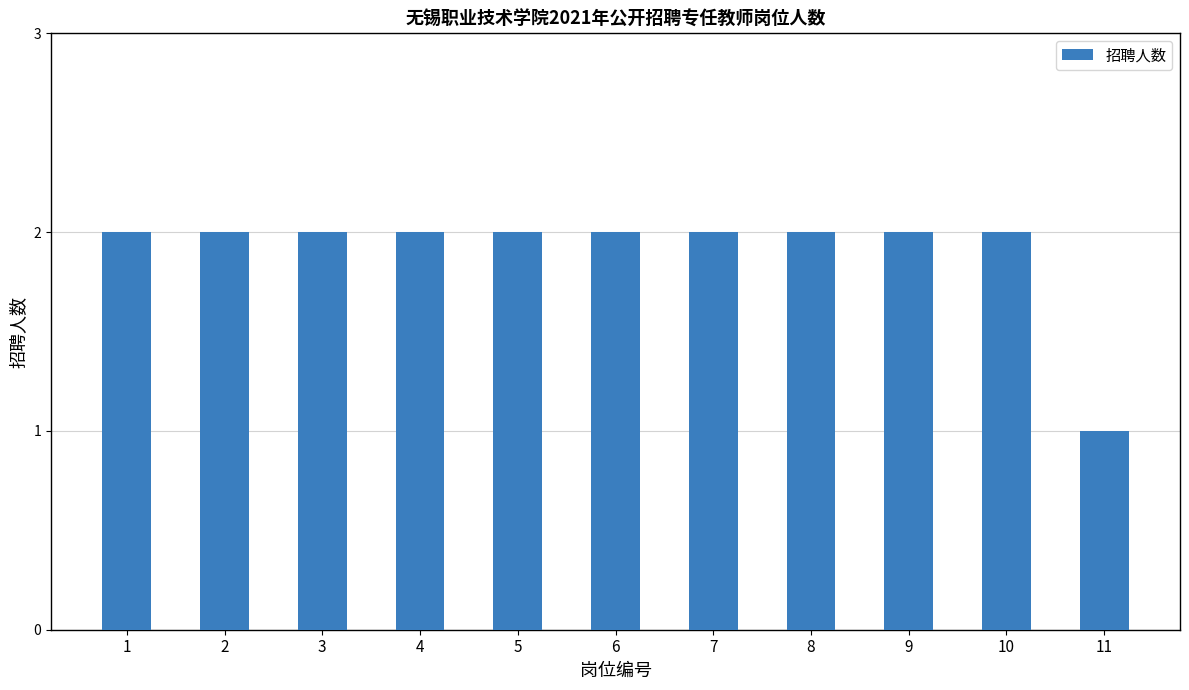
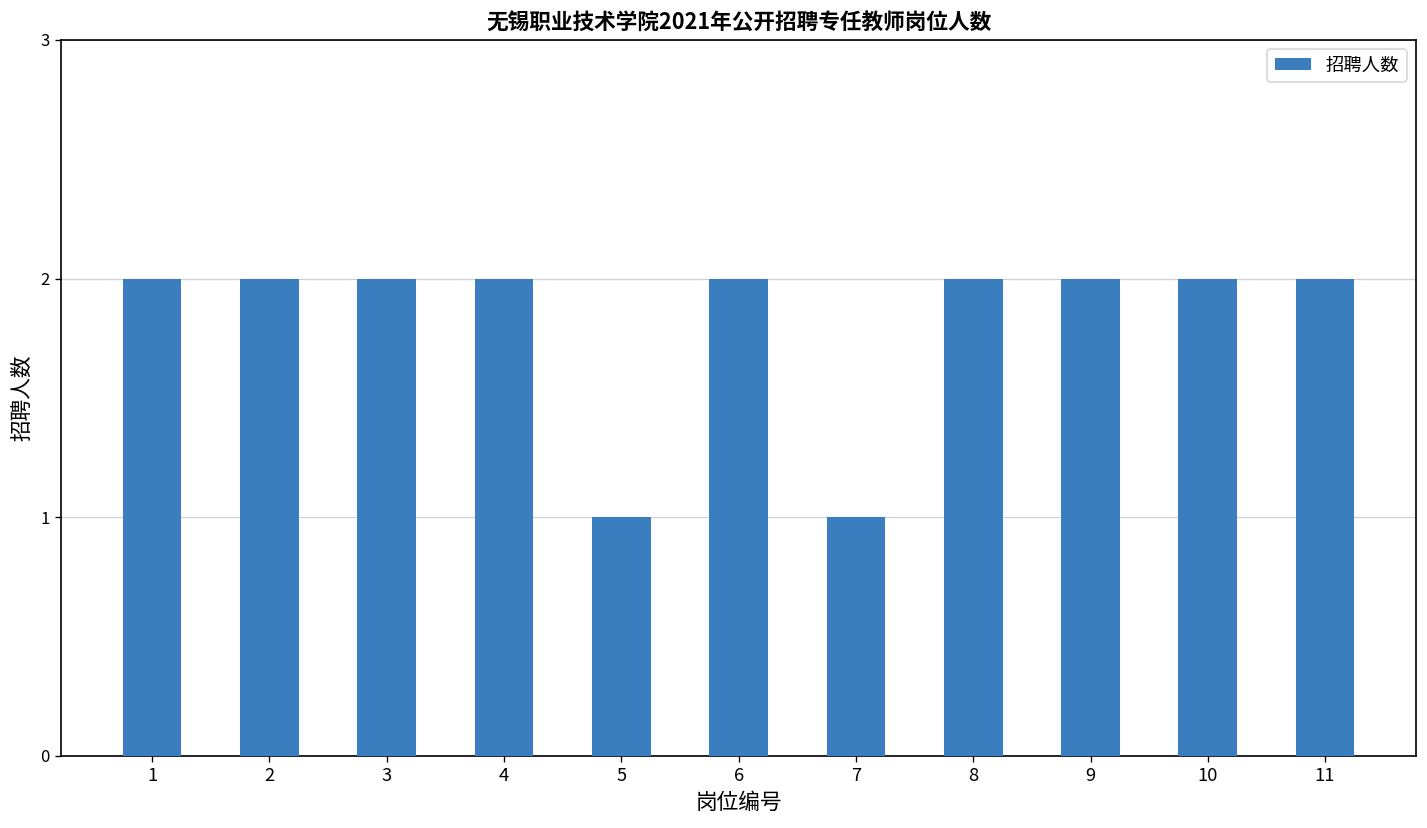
5: 2 -> 1
7: 2 -> 1
11: 1 -> 2
